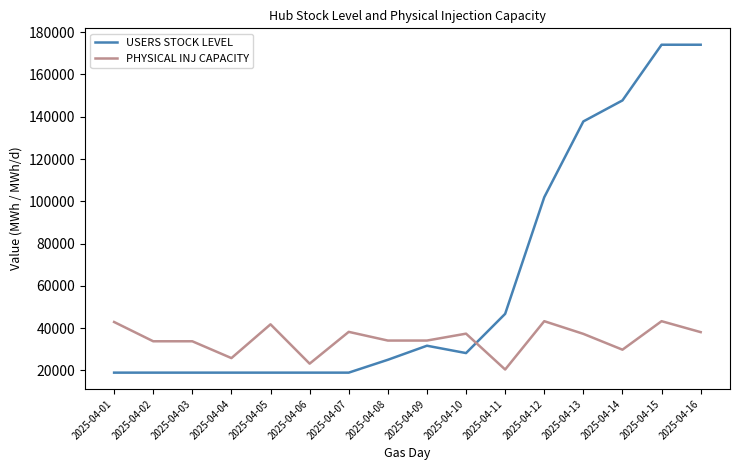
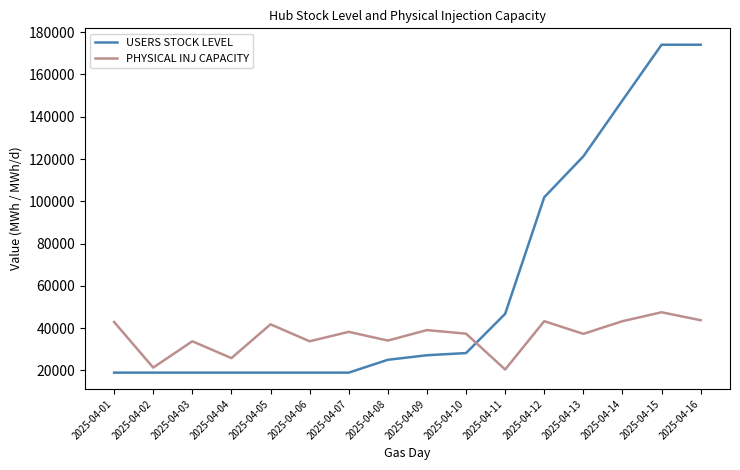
PHYSICAL INJ CAPACITY, 2025-04-02: 34000 -> 21000
PHYSICAL INJ CAPACITY, 2025-04-06: 23000 -> 34000
USERS STOCK LEVEL, 2025-04-09: 32000 -> 27000
PHYSICAL INJ CAPACITY, 2025-04-09: 34000 -> 39000
USERS STOCK LEVEL, 2025-04-13: 138000 -> 121000
PHYSICAL INJ CAPACITY, 2025-04-14: 30000 -> 43000
PHYSICAL INJ CAPACITY, 2025-04-15: 43000 -> 48000
PHYSICAL INJ CAPACITY, 2025-04-16: 38000 -> 44000
